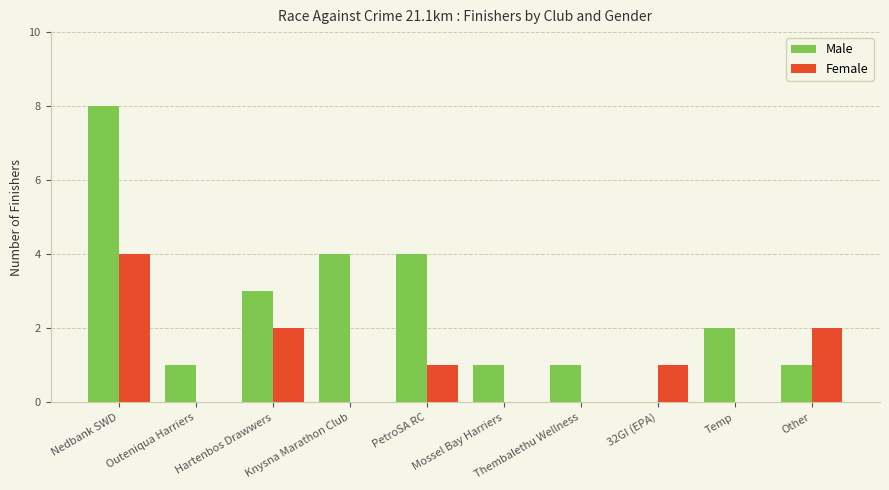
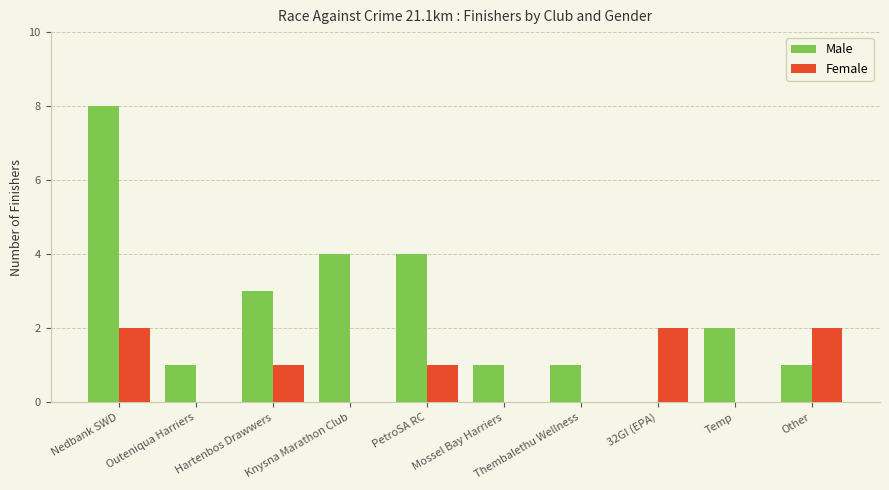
Female, Nedbank SWD: 4 -> 2
Female, Hartenbos Drawwers: 2 -> 1
Female, 32GI (EPA): 1 -> 2
